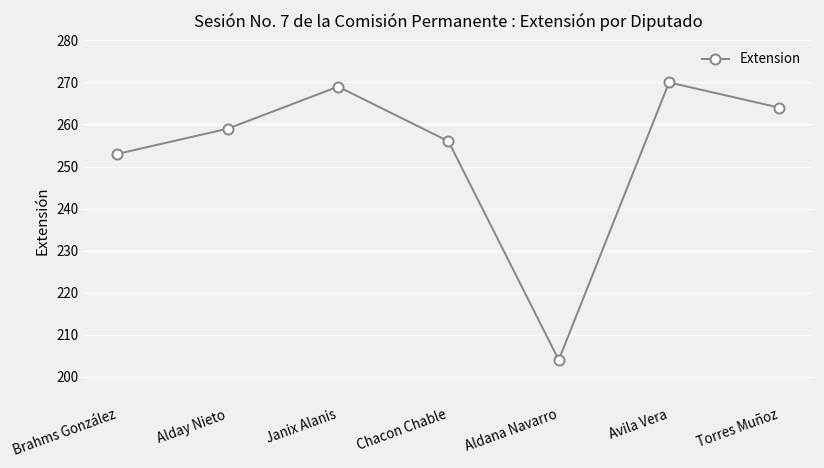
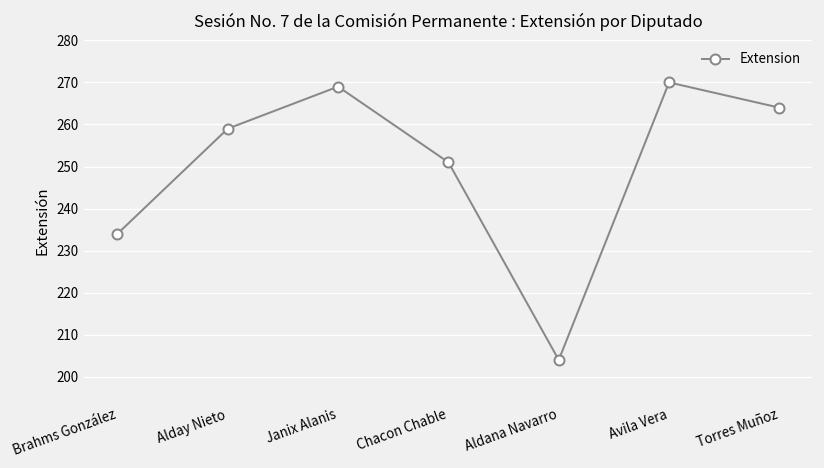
Brahms González: 253 -> 234
Chacon Chable: 256 -> 251
